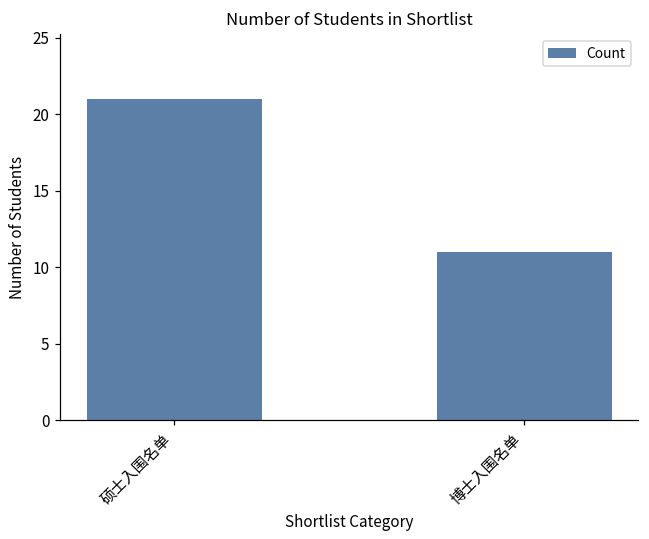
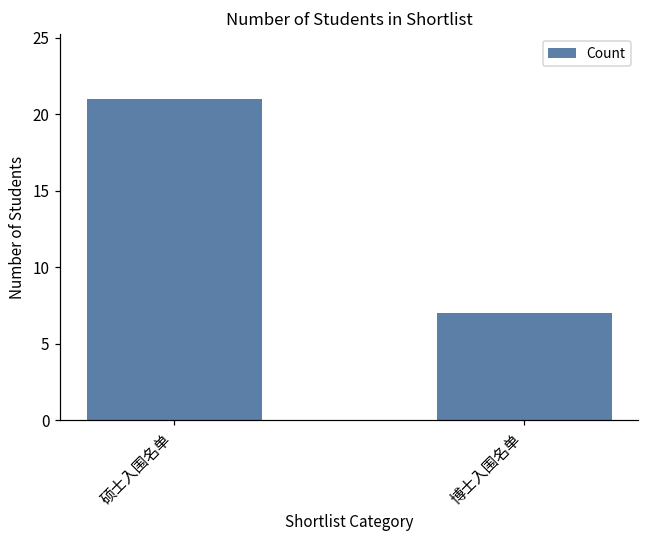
博士入围名单: 11 -> 7
